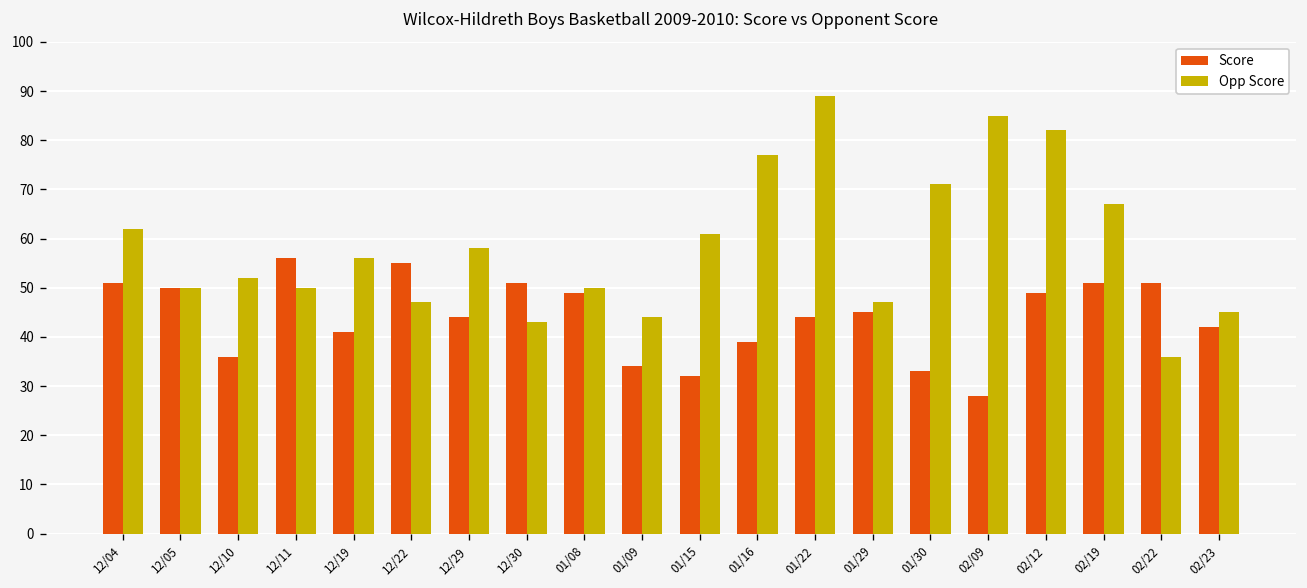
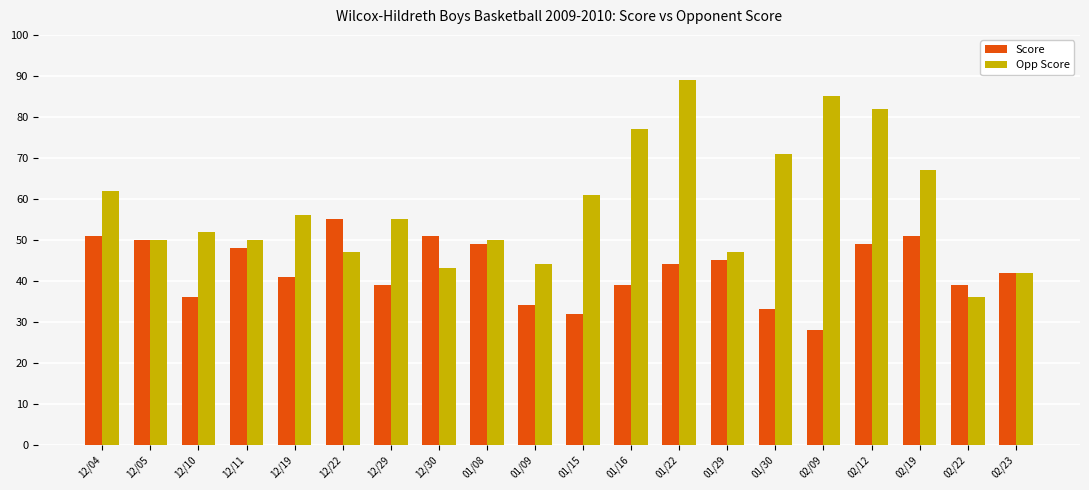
Score, 12/11: 56 -> 48
Score, 12/29: 44 -> 39
Opp Score, 12/29: 58 -> 55
Score, 02/22: 51 -> 39
Opp Score, 02/23: 45 -> 42
